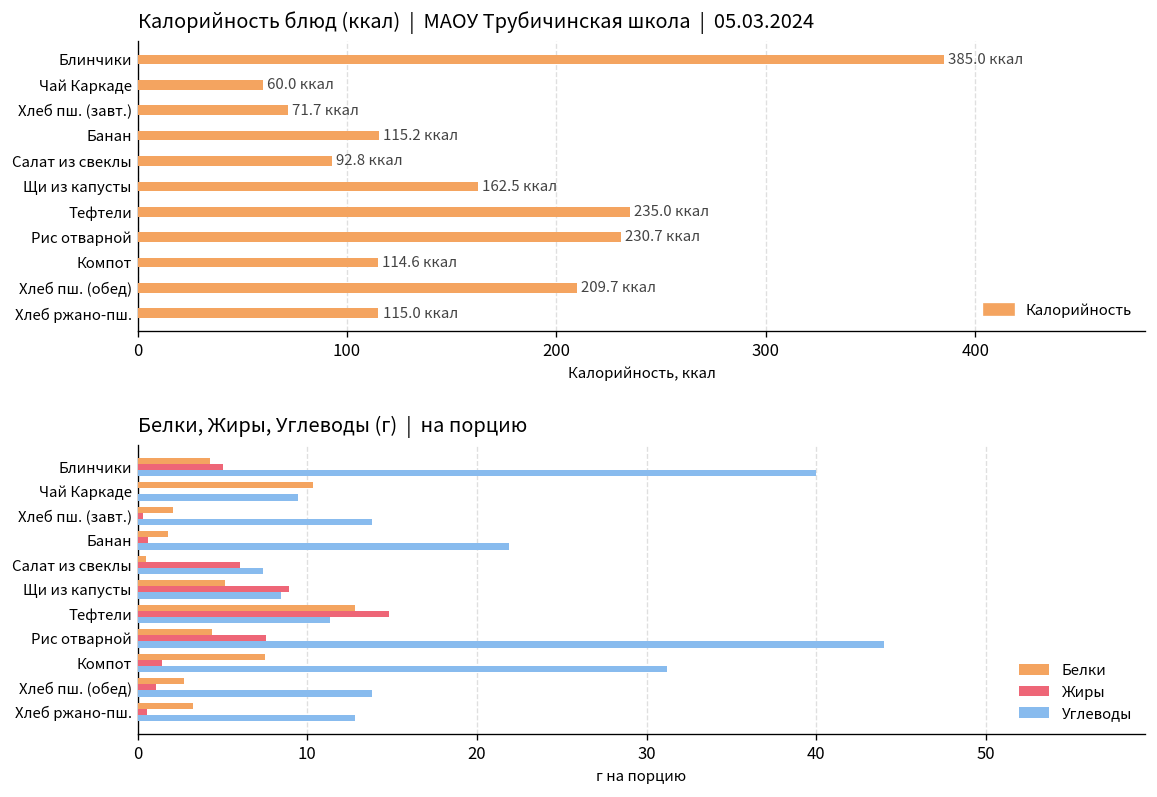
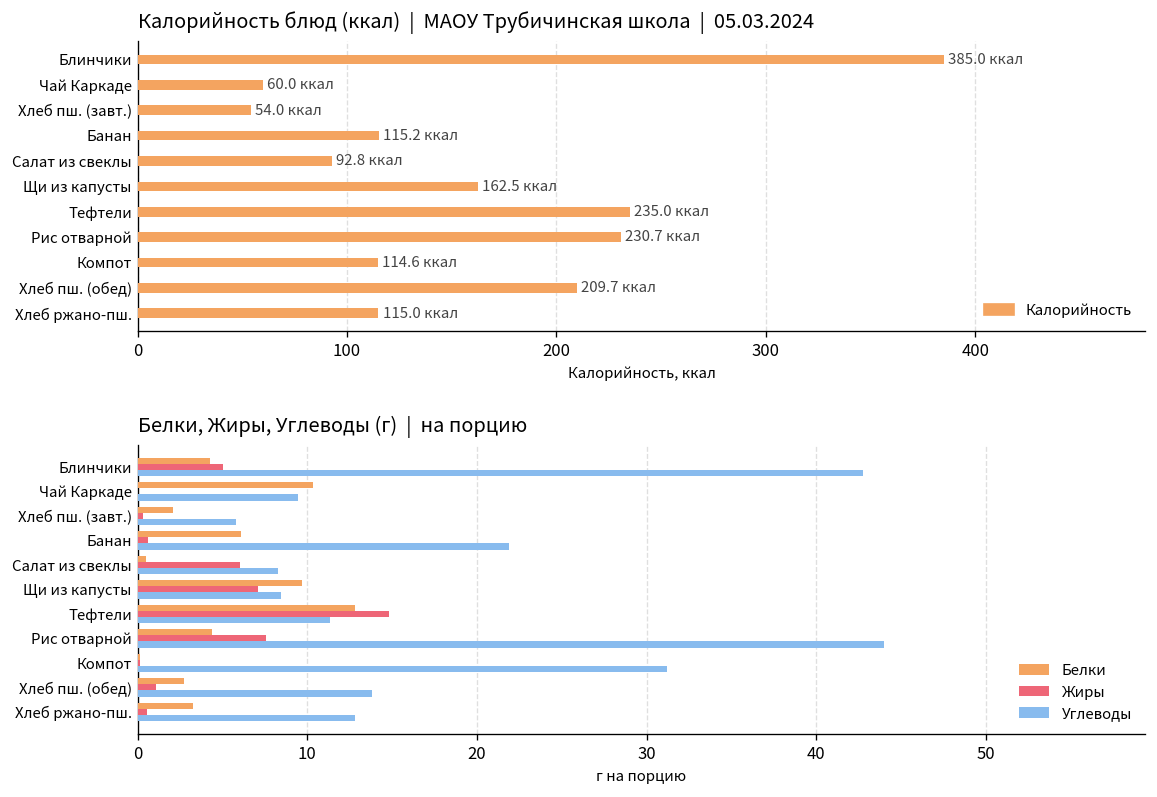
Калорийность блюд (ккал) | МАОУ Трубичинская школа | 05.03.2024, Хлеб пш. (завт.): 71.7 -> 54.0
Белки, Жиры, Углеводы (г) | на порцию, Углеводы, Блинчики: 40.0 -> 42.8
Белки, Жиры, Углеводы (г) | на порцию, Углеводы, Хлеб пш. (завт.): 13.8 -> 5.8
Белки, Жиры, Углеводы (г) | на порцию, Белки, Банан: 1.8 -> 6.1
Белки, Жиры, Углеводы (г) | на порцию, Углеводы, Салат из свеклы: 7.4 -> 8.3
Белки, Жиры, Углеводы (г) | на порцию, Белки, Щи из капусты: 5.1 -> 9.7
Белки, Жиры, Углеводы (г) | на порцию, Жиры, Щи из капусты: 8.9 -> 7.1
Белки, Жиры, Углеводы (г) | на порцию, Белки, Компот: 7.5 -> 0.2
Белки, Жиры, Углеводы (г) | на порцию, Жиры, Компот: 1.4 -> 0.2
